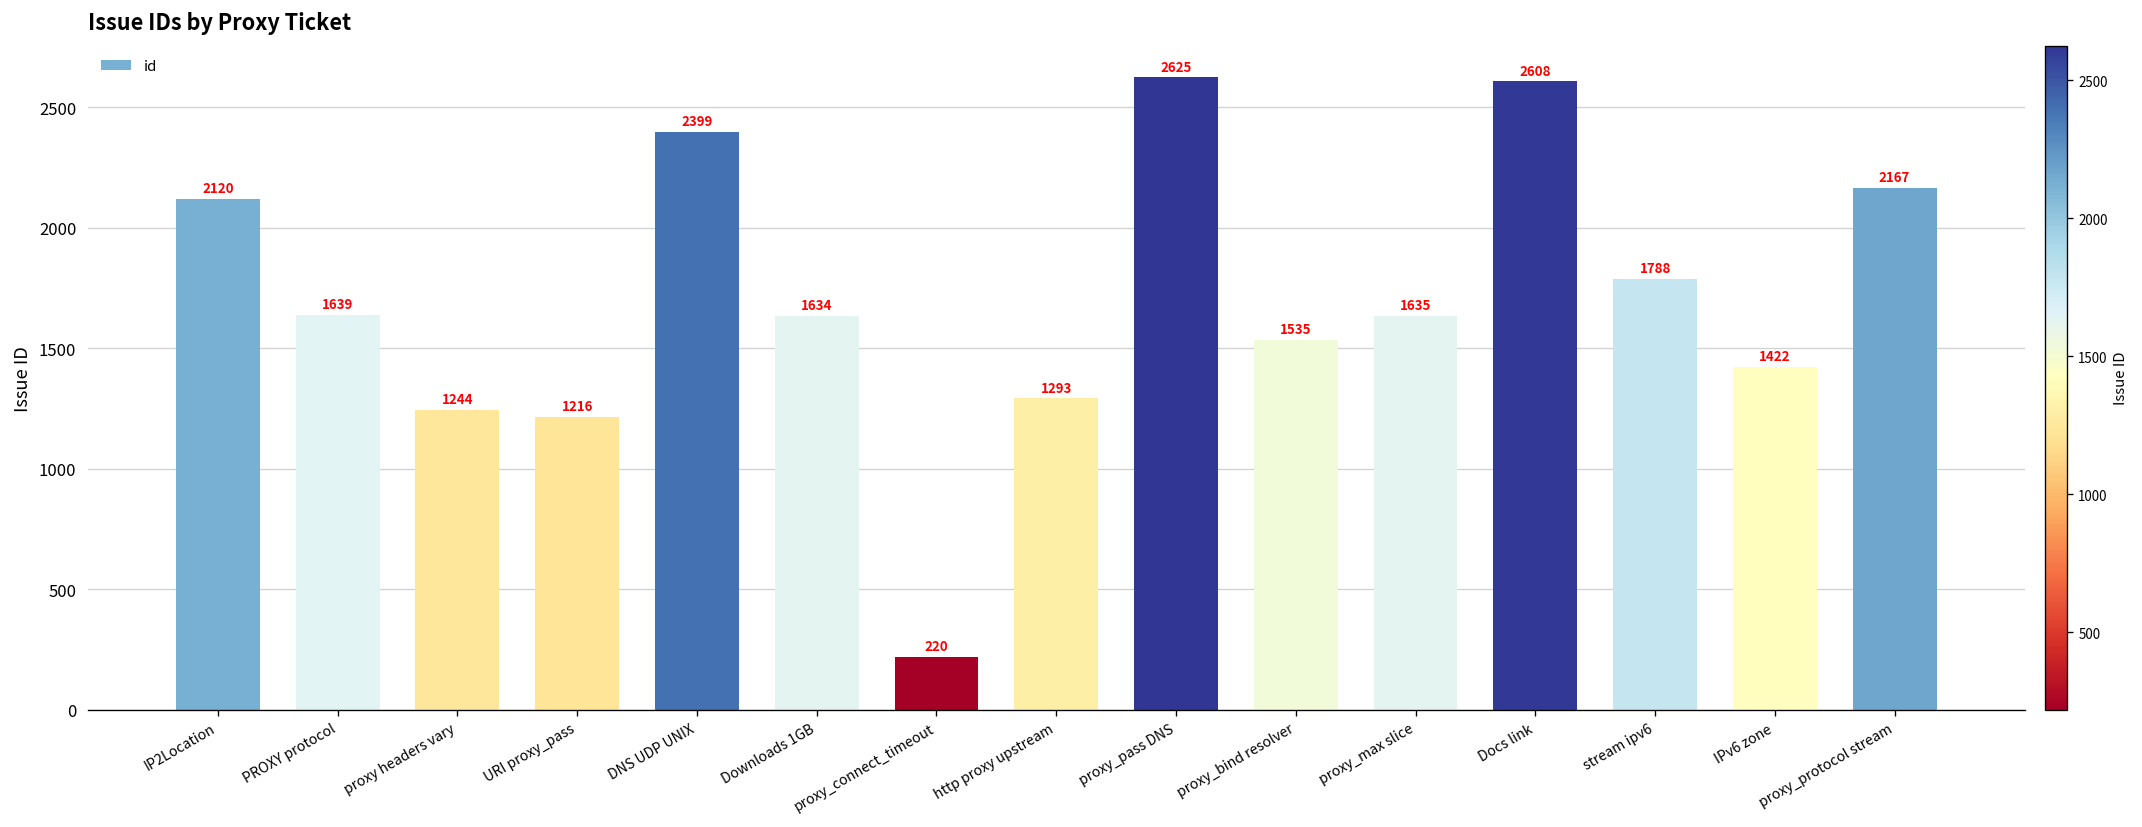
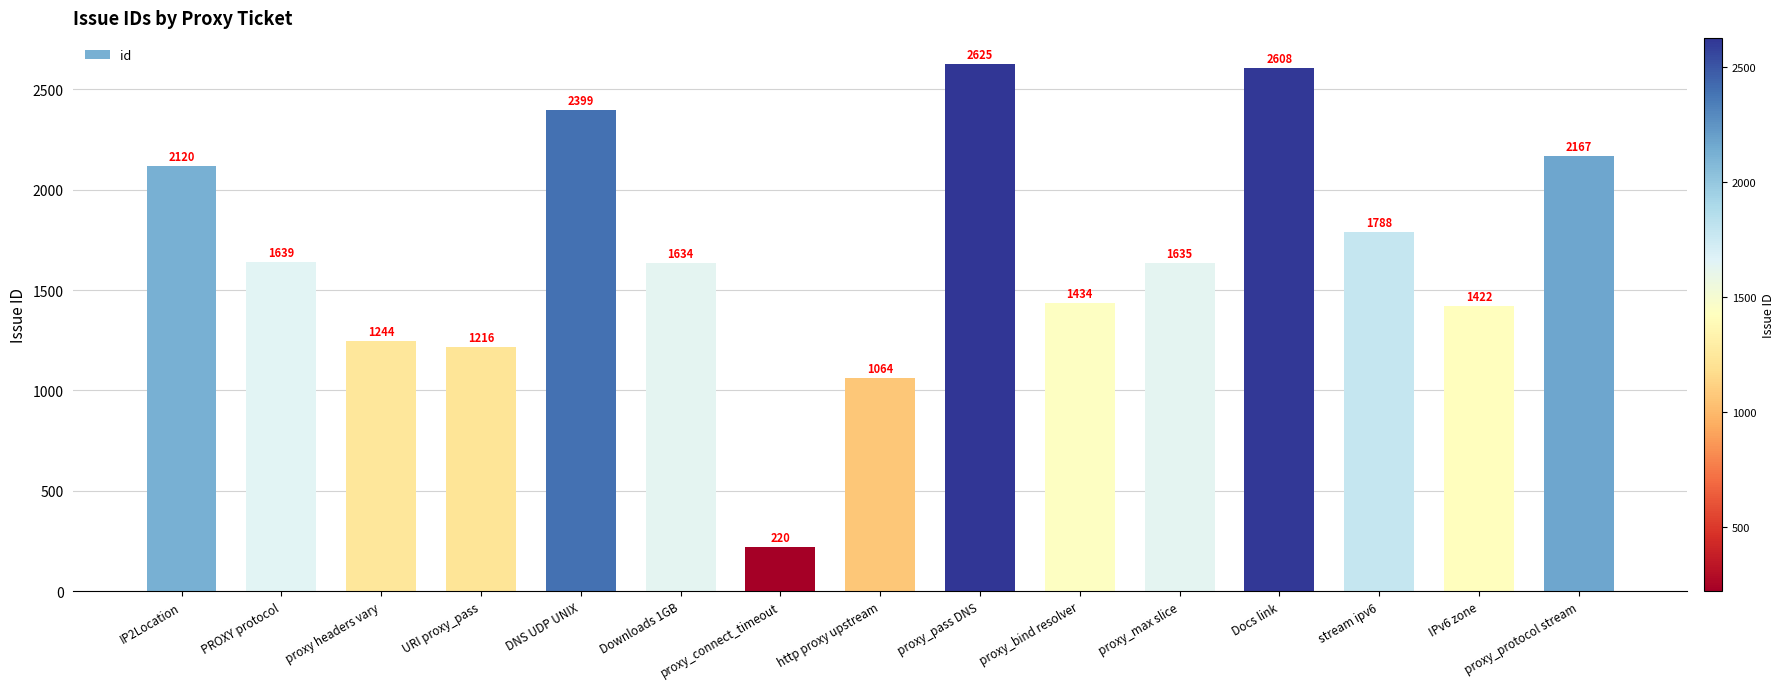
http proxy upstream: 1293 -> 1064
proxy_bind resolver: 1535 -> 1434
